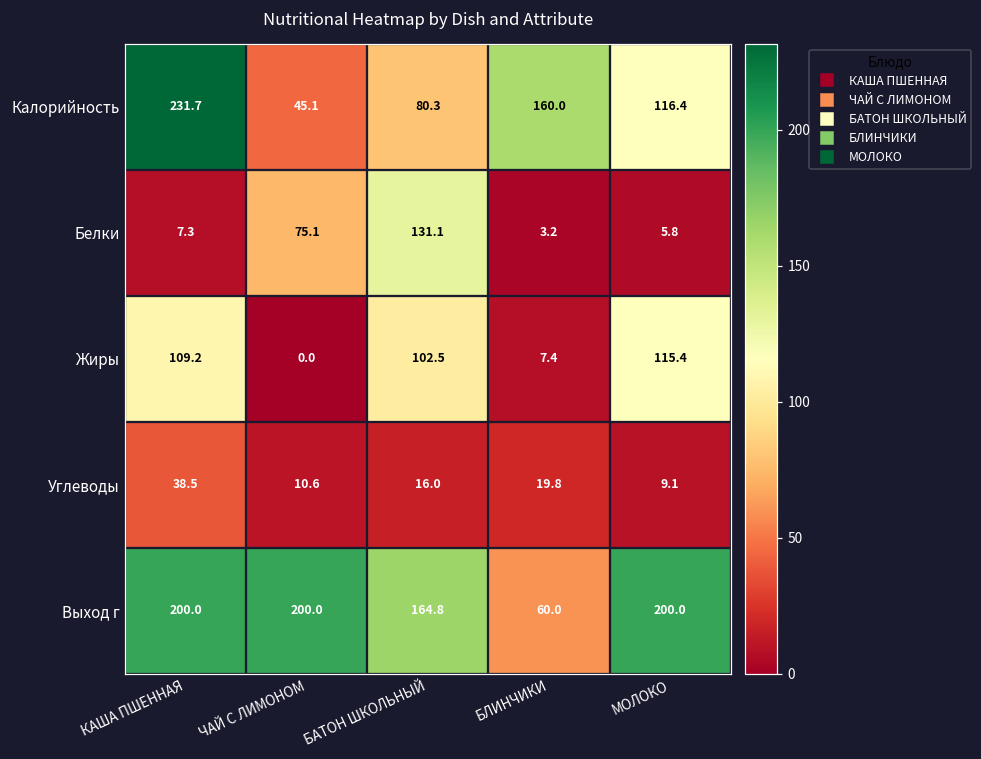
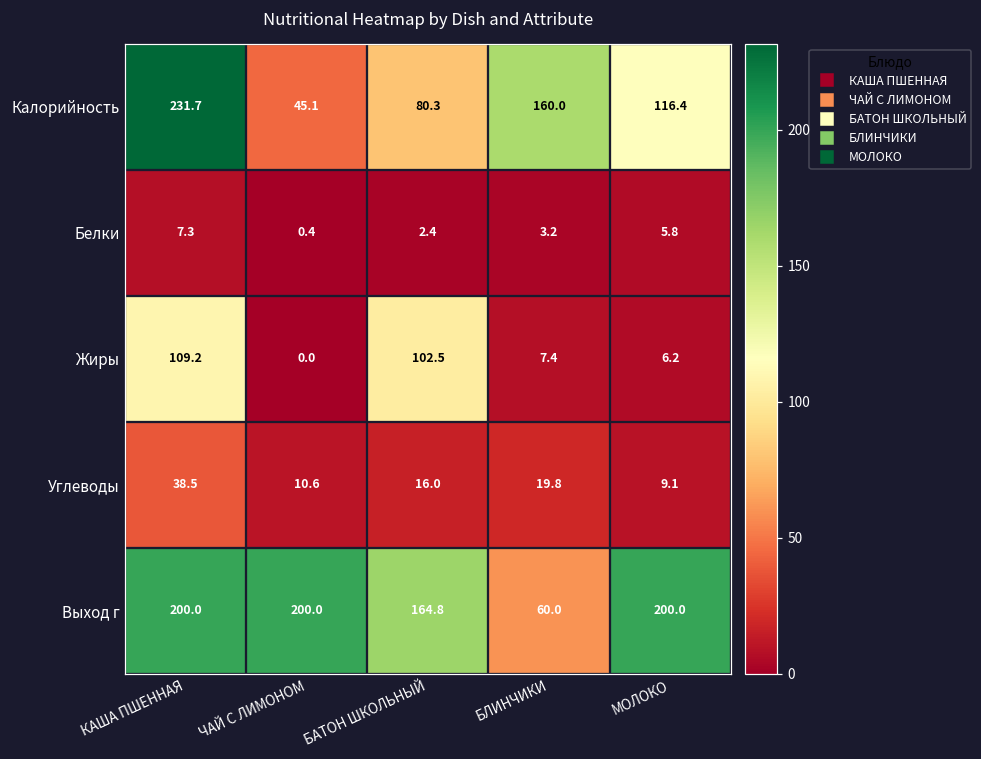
Белки, ЧАЙ С ЛИМОНОМ: 75.1 -> 0.4
Белки, БАТОН ШКОЛЬНЫЙ: 131.1 -> 2.4
Жиры, МОЛОКО: 115.4 -> 6.2
